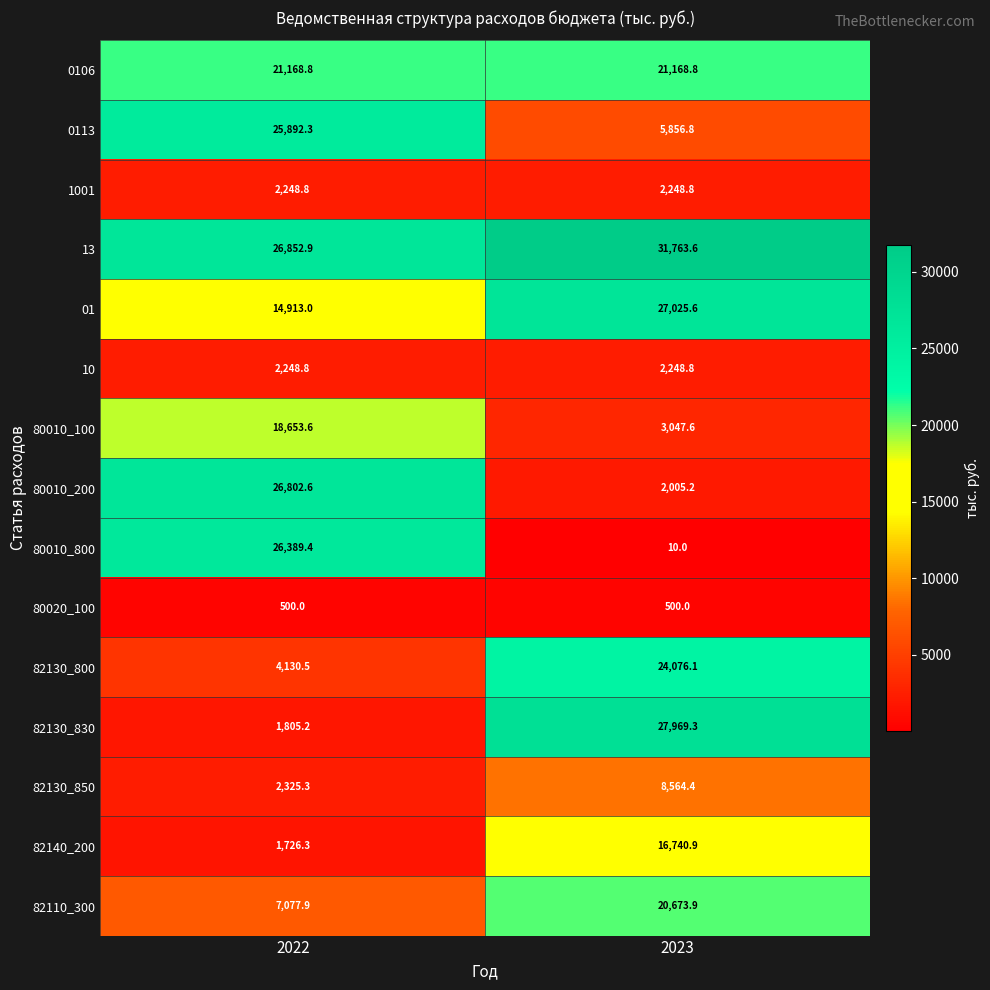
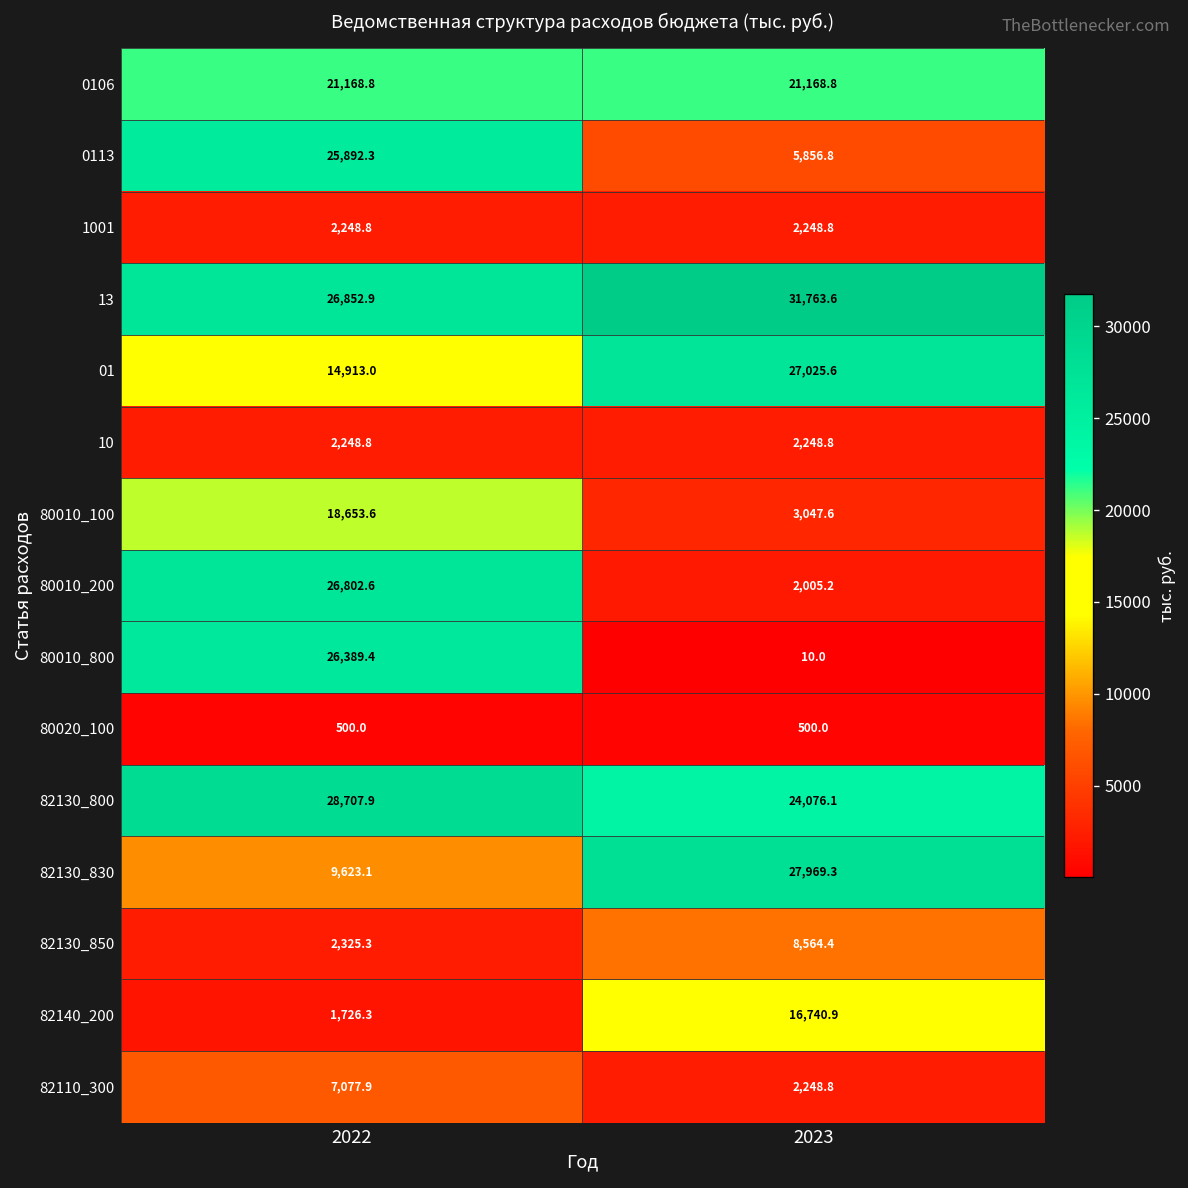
82130_800, 2022: 4,130.5 -> 28,707.9
82130_830, 2022: 1,805.2 -> 9,623.1
82110_300, 2023: 20,673.9 -> 2,248.8
